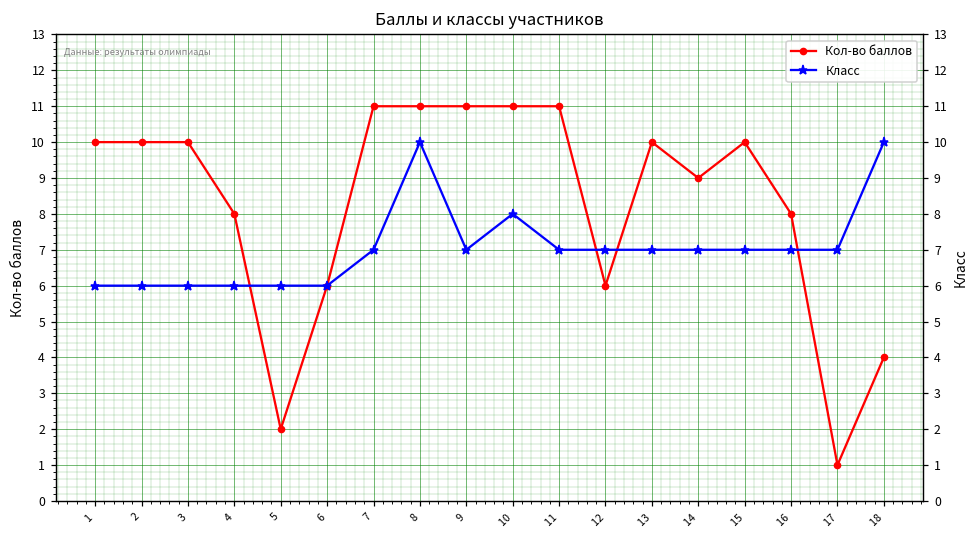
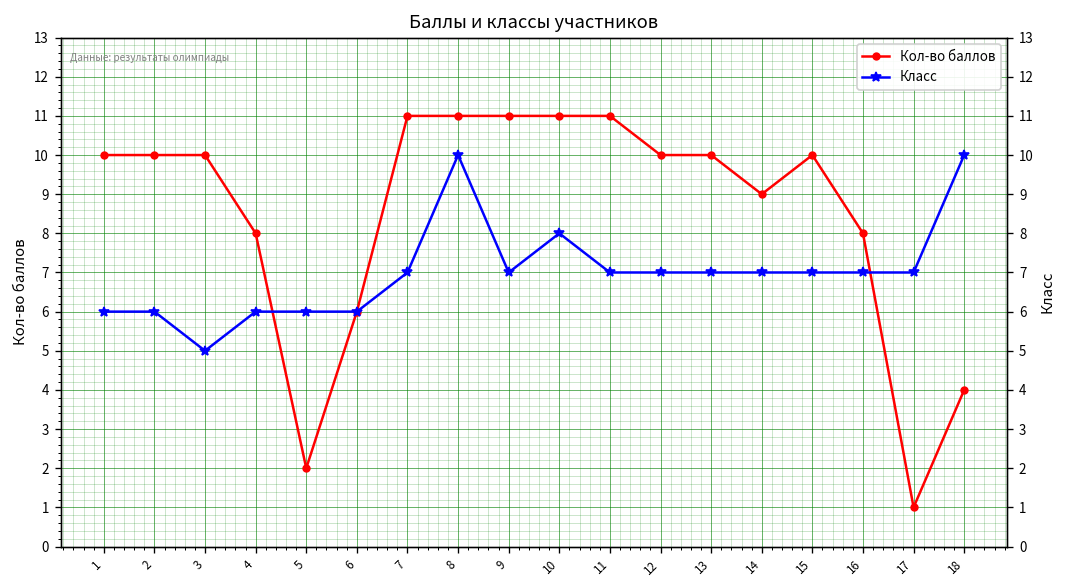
Класс, 3: 6 -> 5
Кол-во баллов, 12: 6 -> 10
